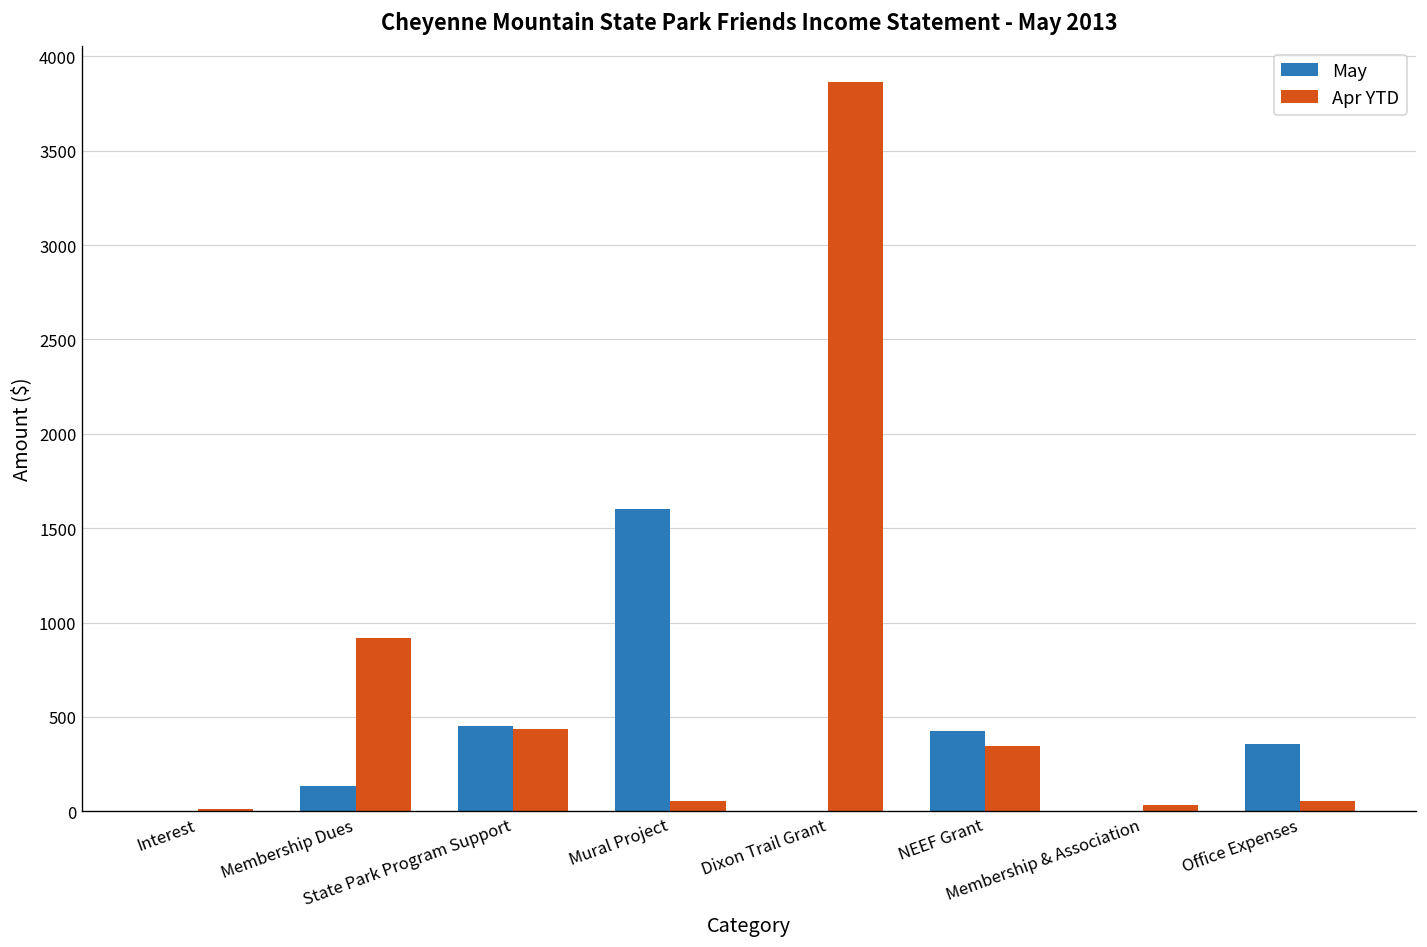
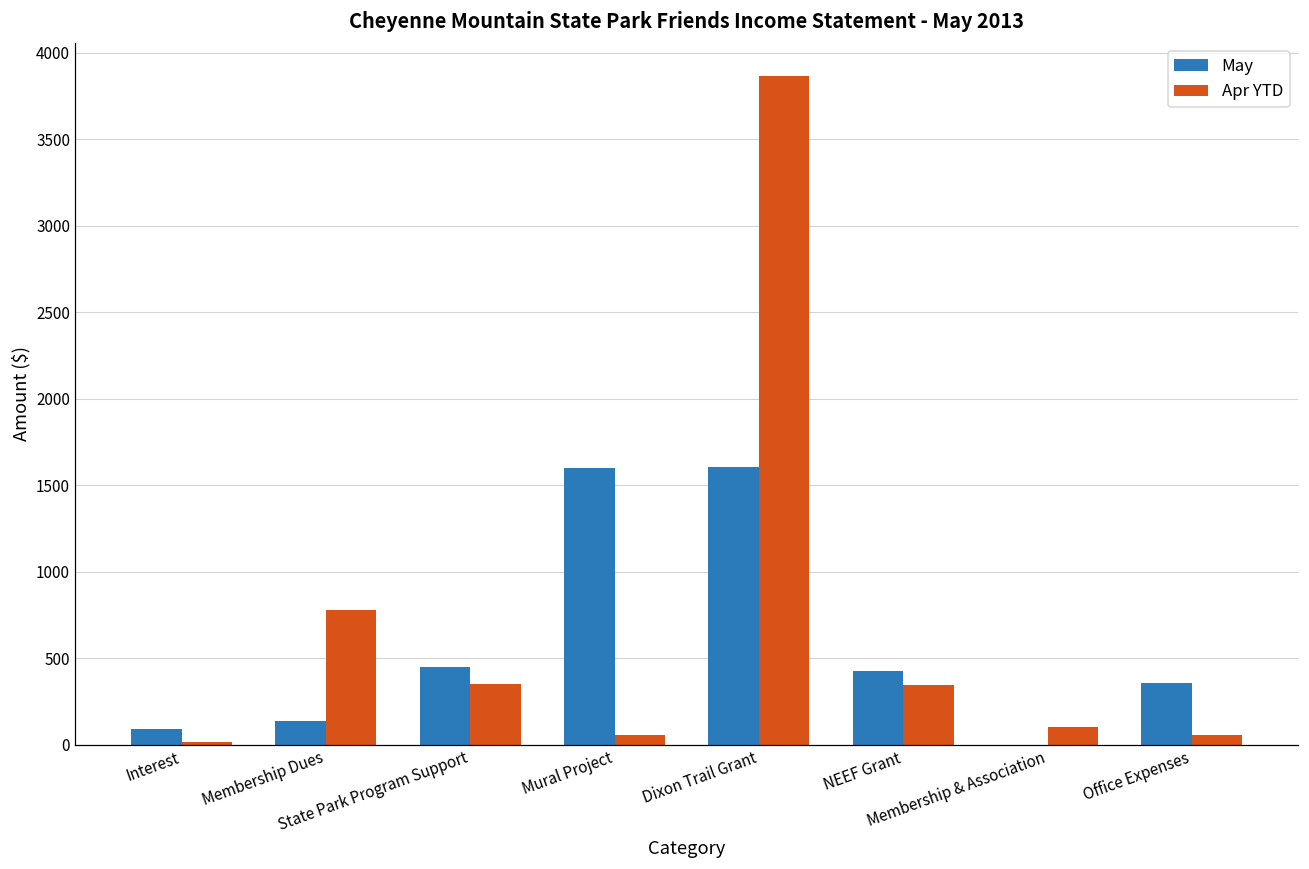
May, Interest: 0 -> 90
Apr YTD, Membership Dues: 920 -> 780
Apr YTD, State Park Program Support: 440 -> 350
May, Dixon Trail Grant: 0 -> 1610
Apr YTD, Membership & Association: 30 -> 100
